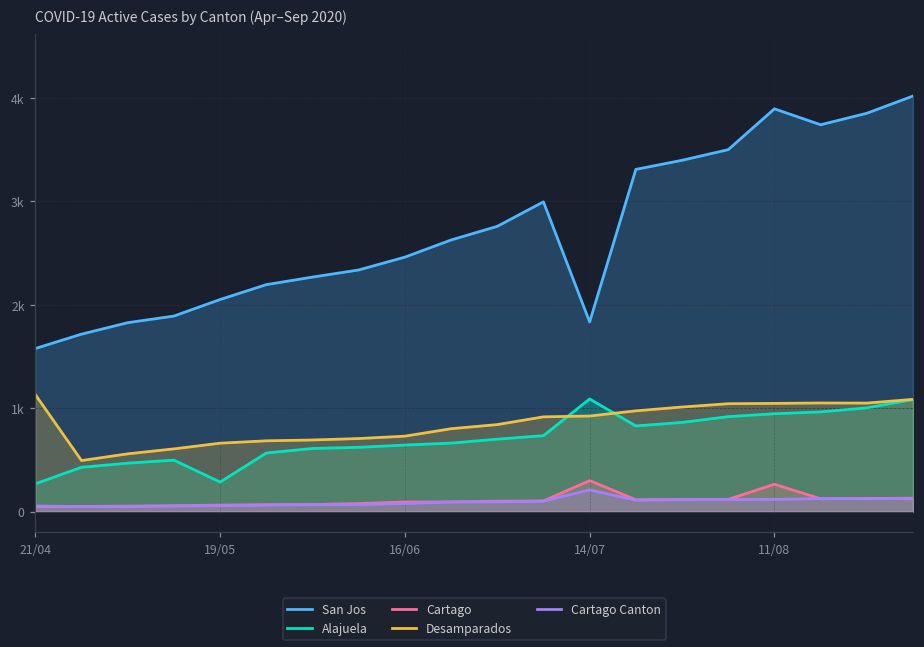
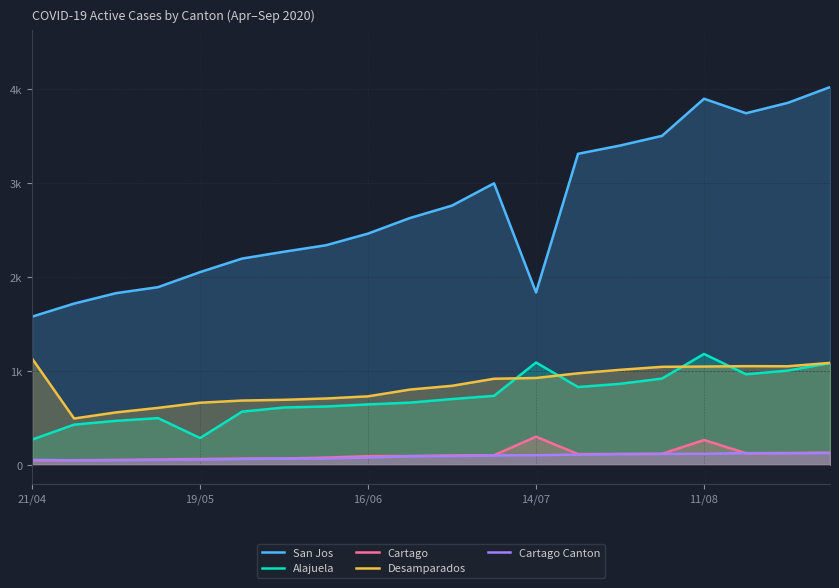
Cartago Canton, 14/07: 200 -> 100
Alajuela, 11/08: 900 -> 1200
